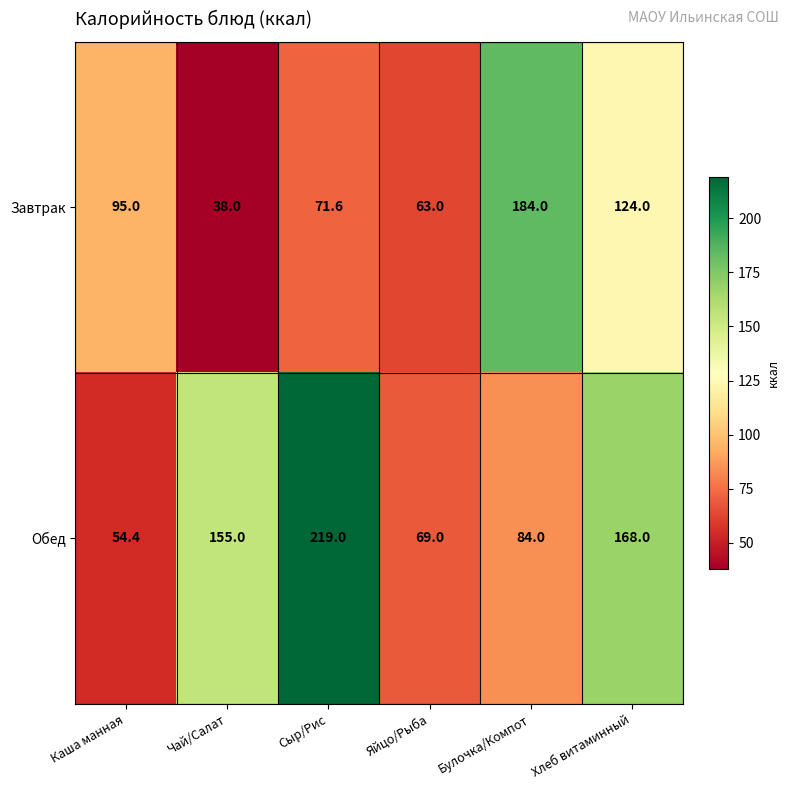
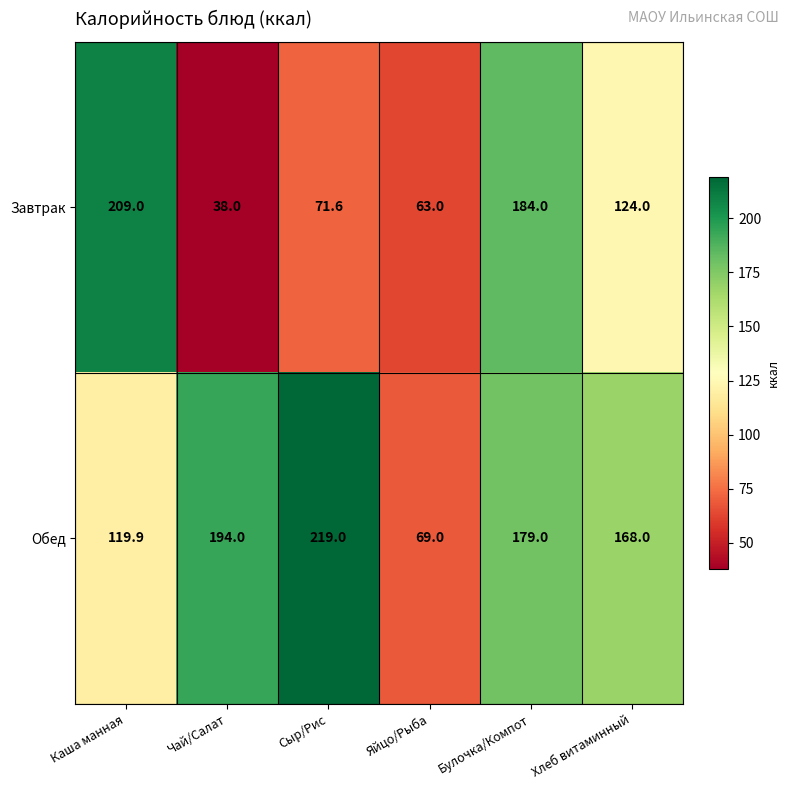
Завтрак, Каша манная: 95.0 -> 209.0
Обед, Каша манная: 54.4 -> 119.9
Обед, Чай/Салат: 155.0 -> 194.0
Обед, Булочка/Компот: 84.0 -> 179.0
